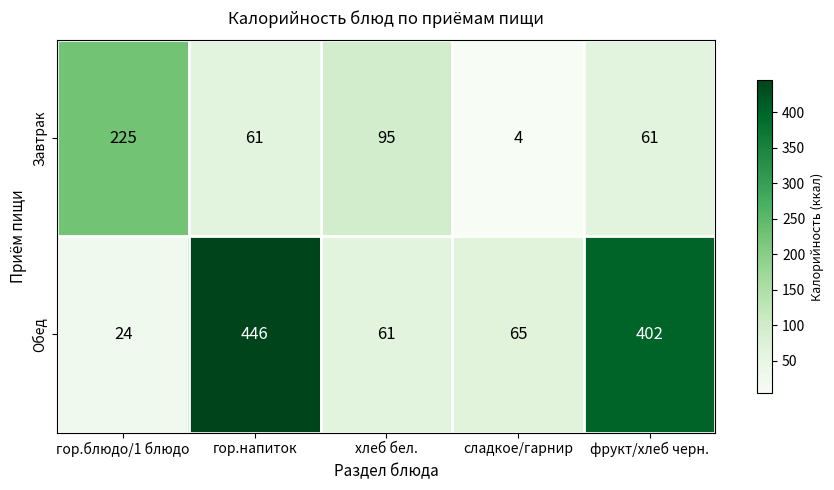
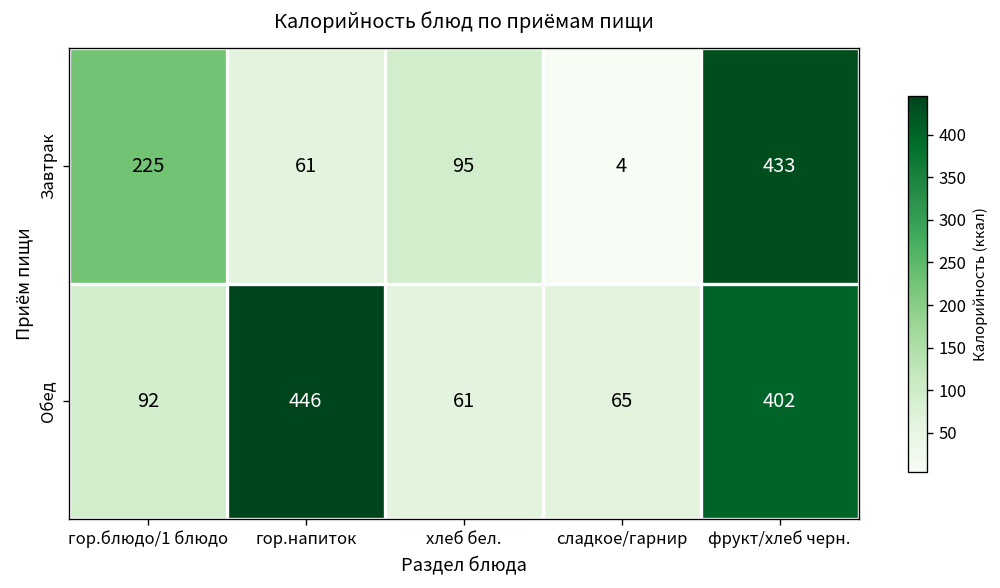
Завтрак, фрукт/хлеб черн.: 61 -> 433
Обед, гор.блюдо/1 блюдо: 24 -> 92
